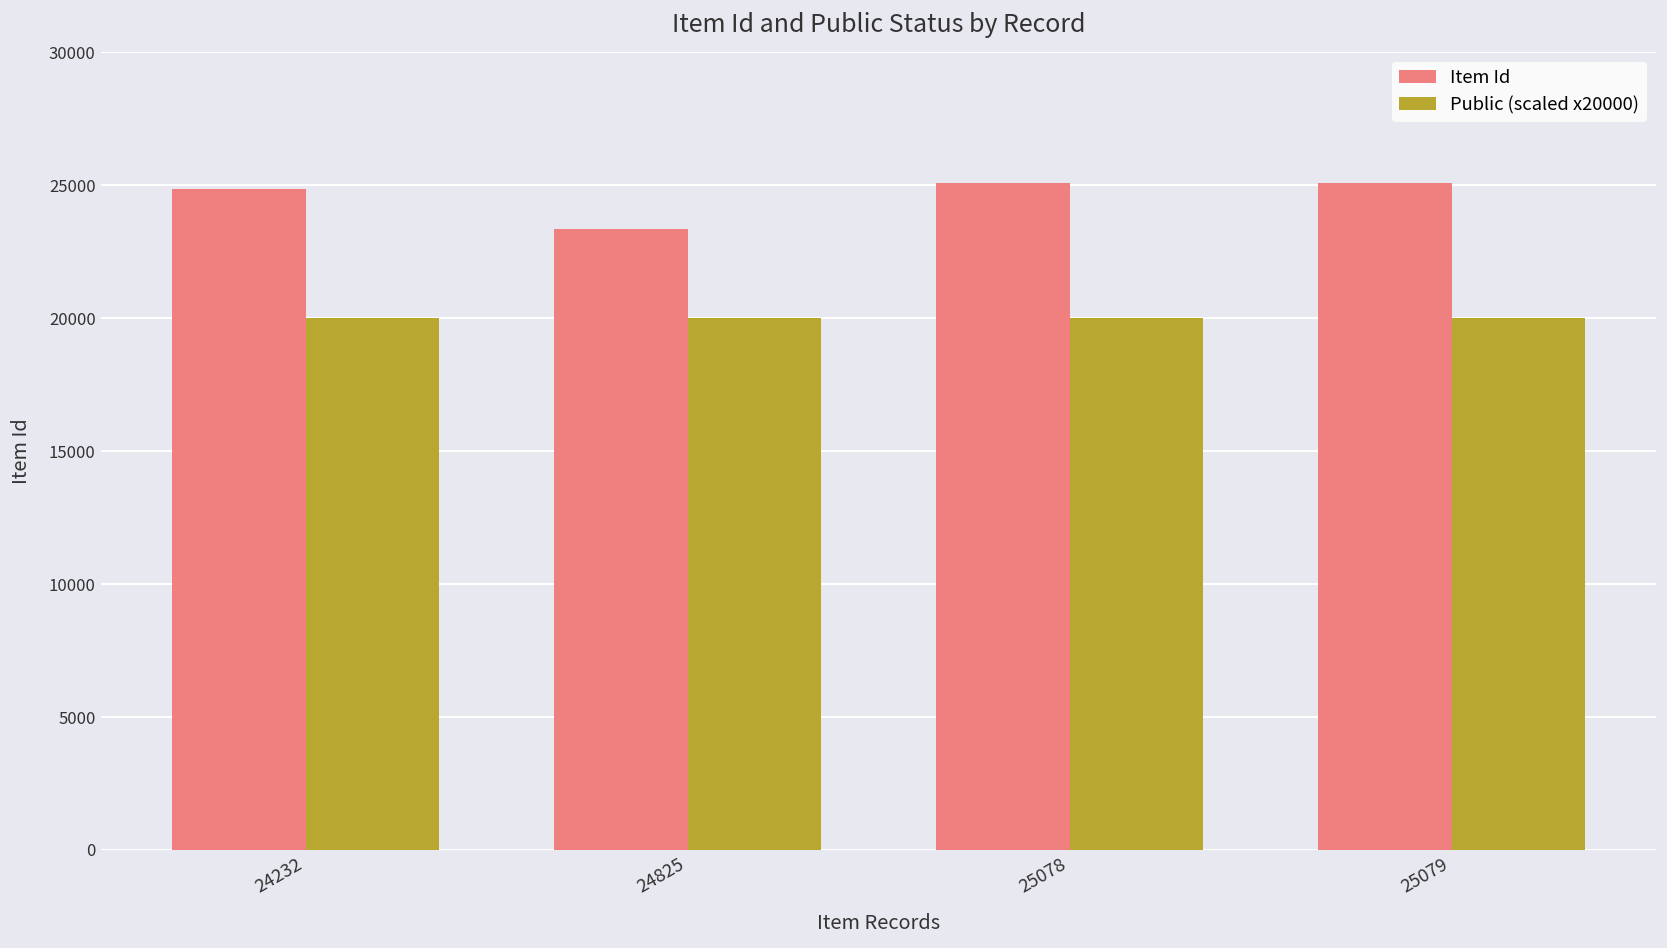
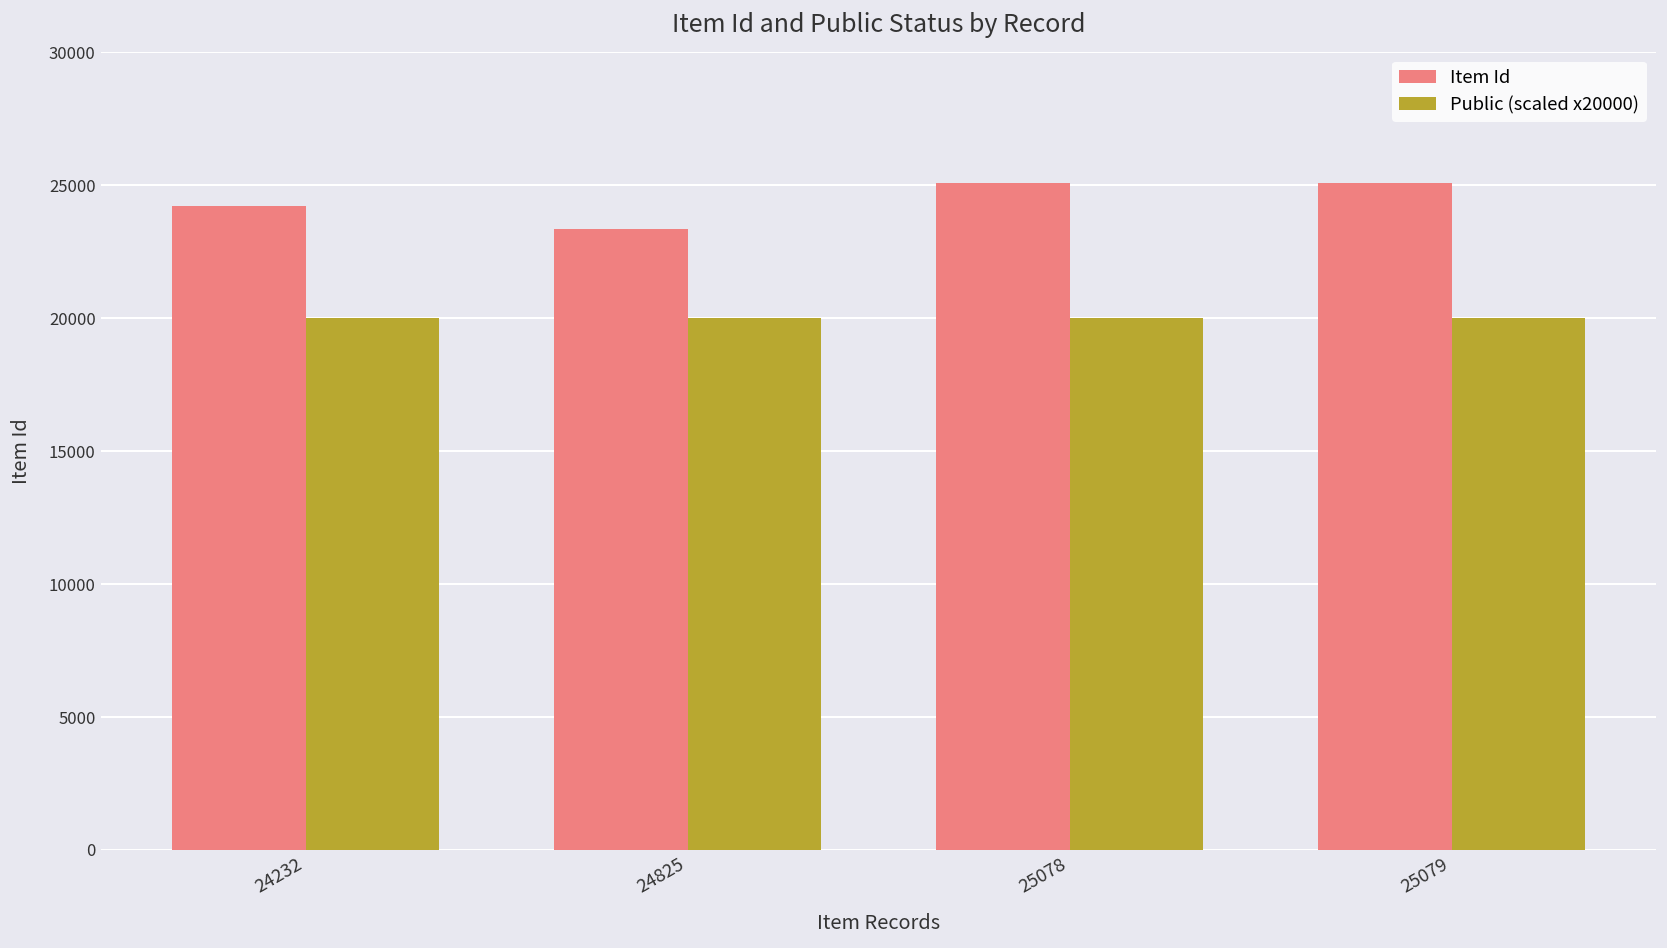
Item Id, 24232: 24900 -> 24200
